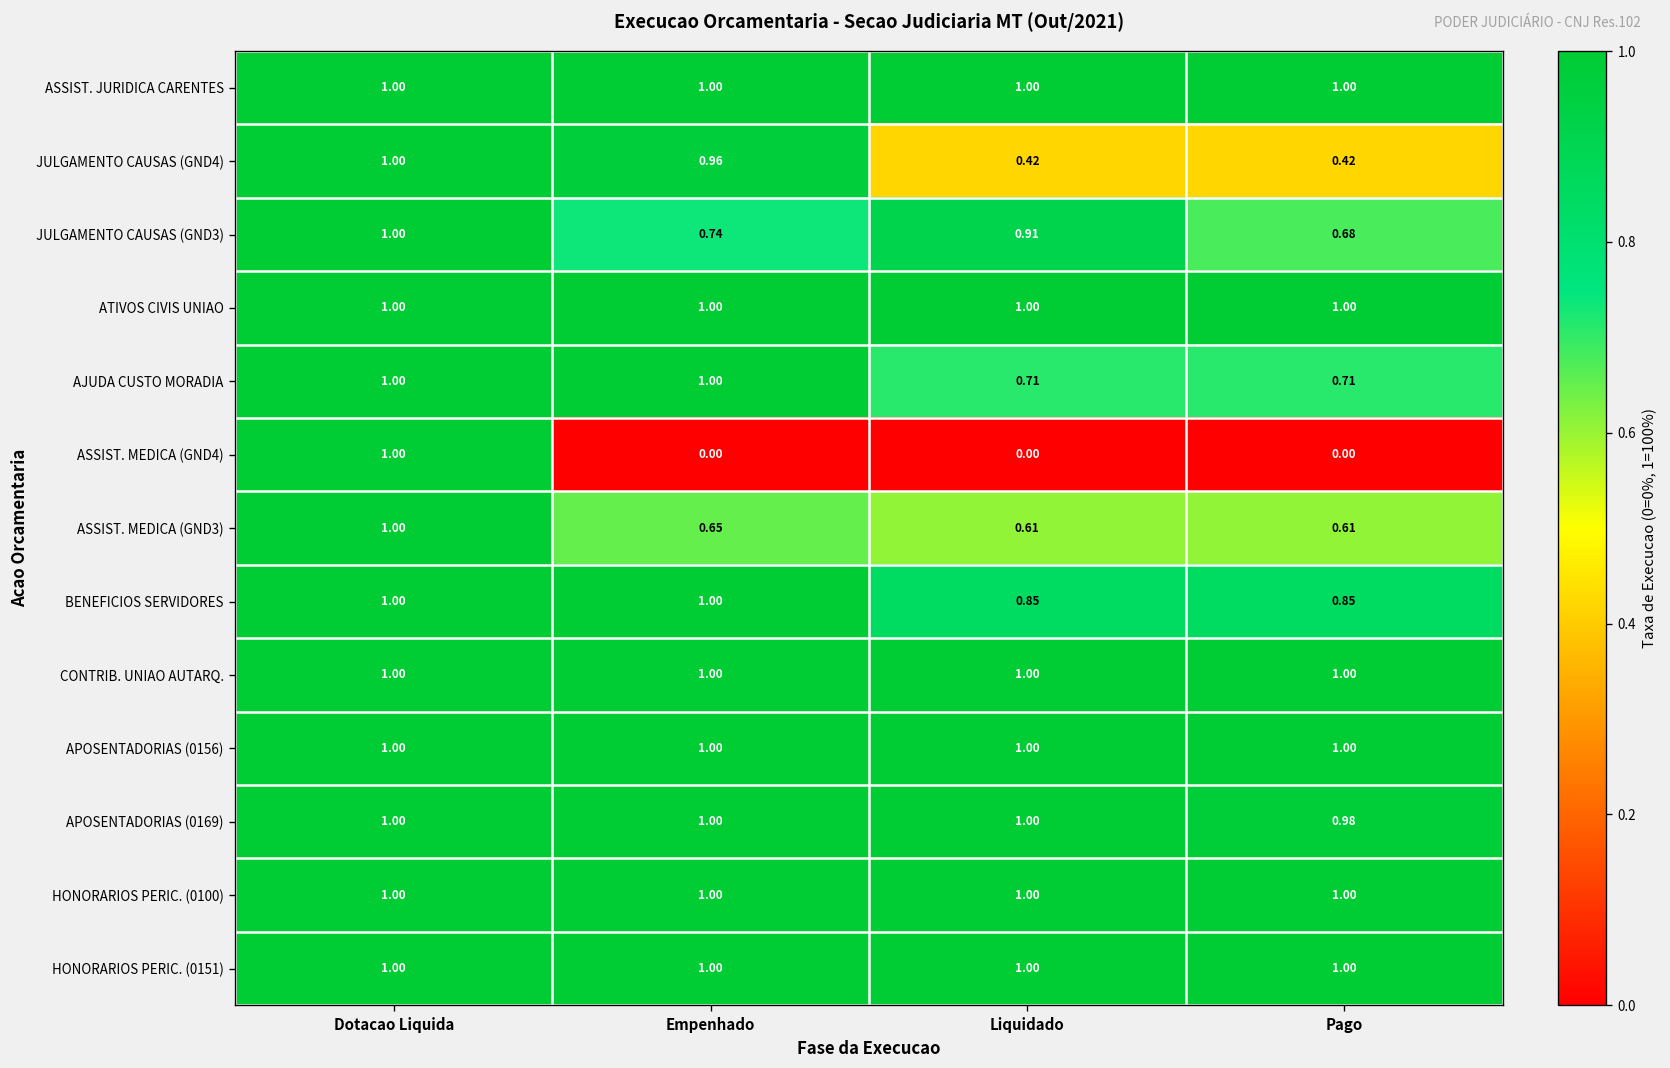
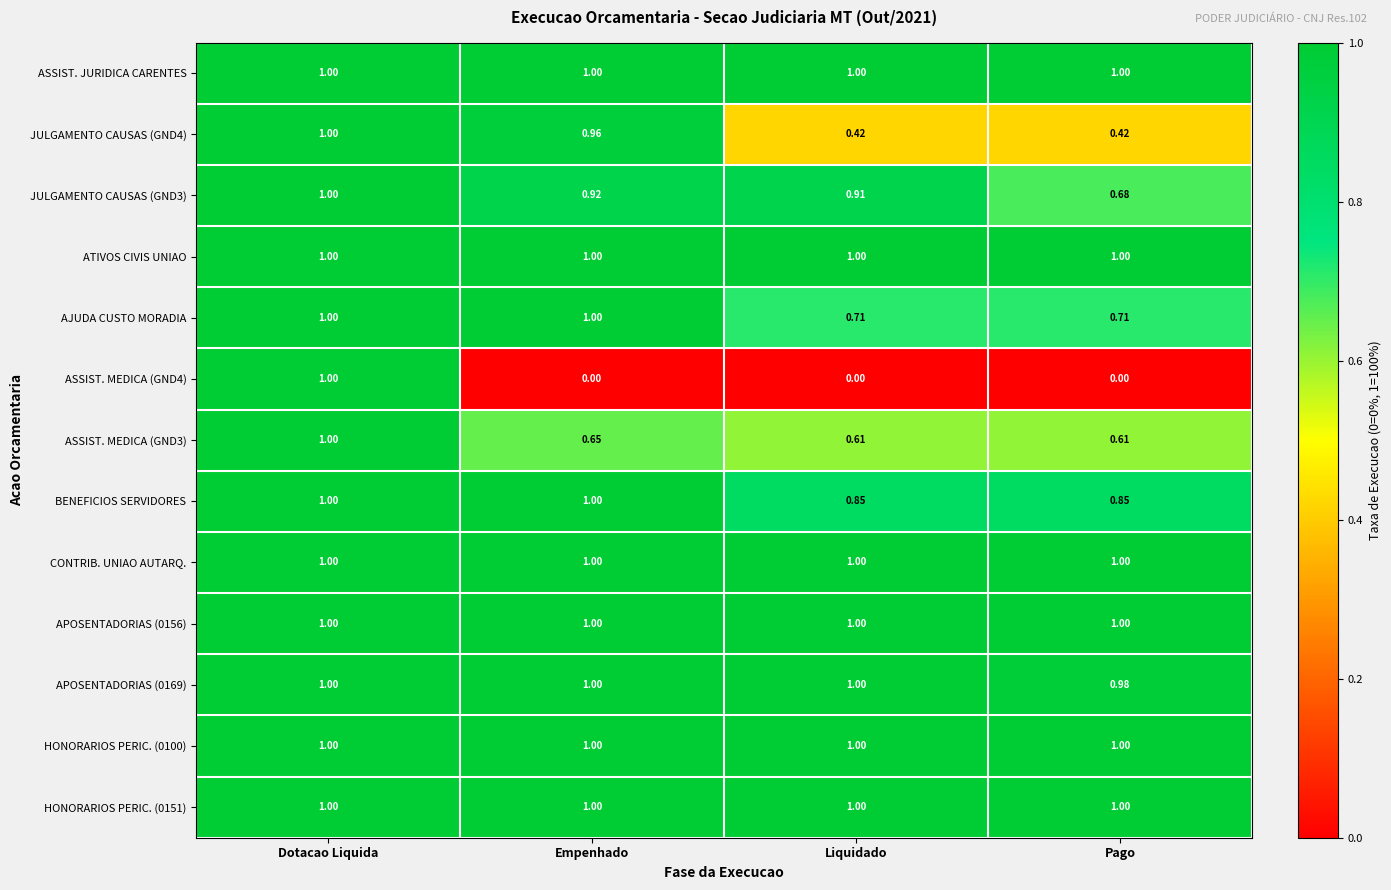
JULGAMENTO CAUSAS (GND3), Empenhado: 0.74 -> 0.92
